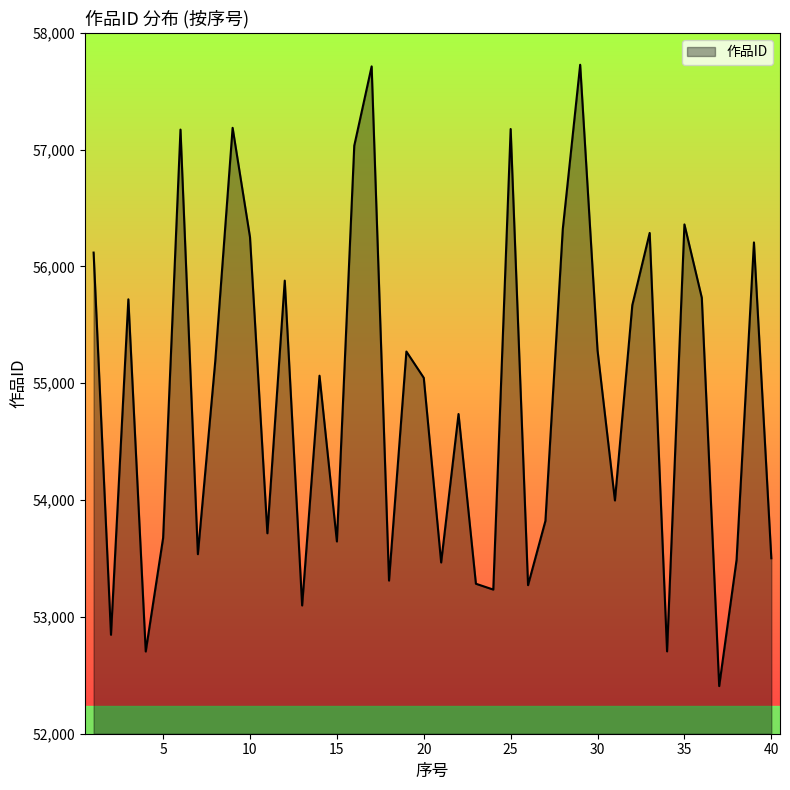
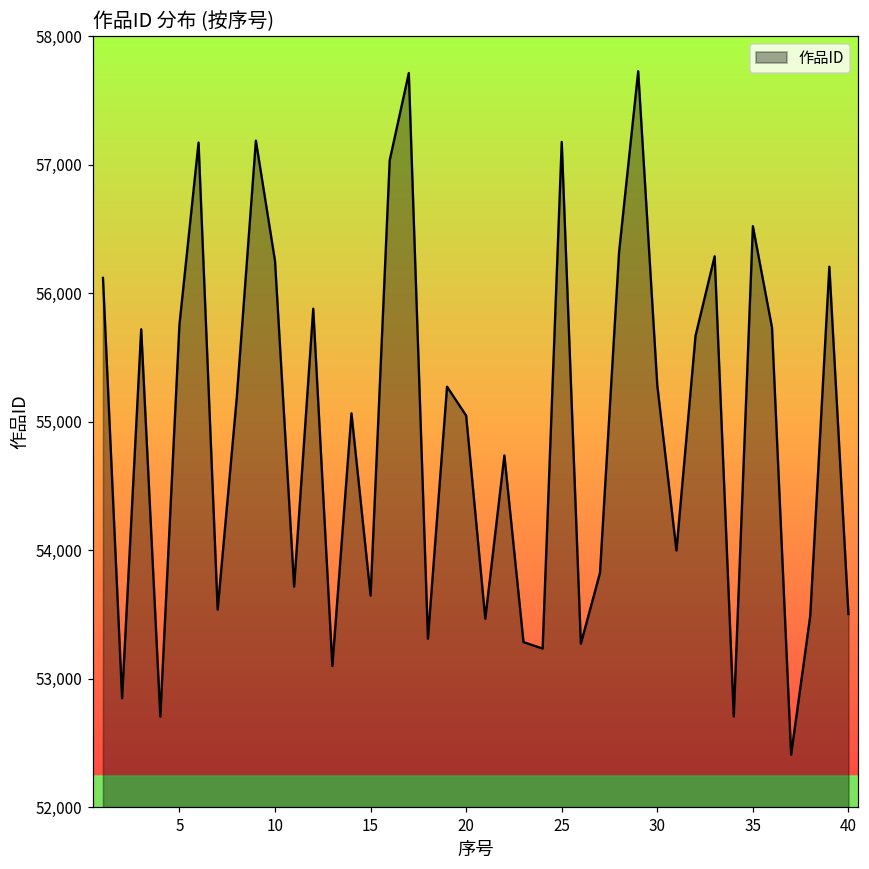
5: 53,680 -> 55,750
35: 56,360 -> 56,520
